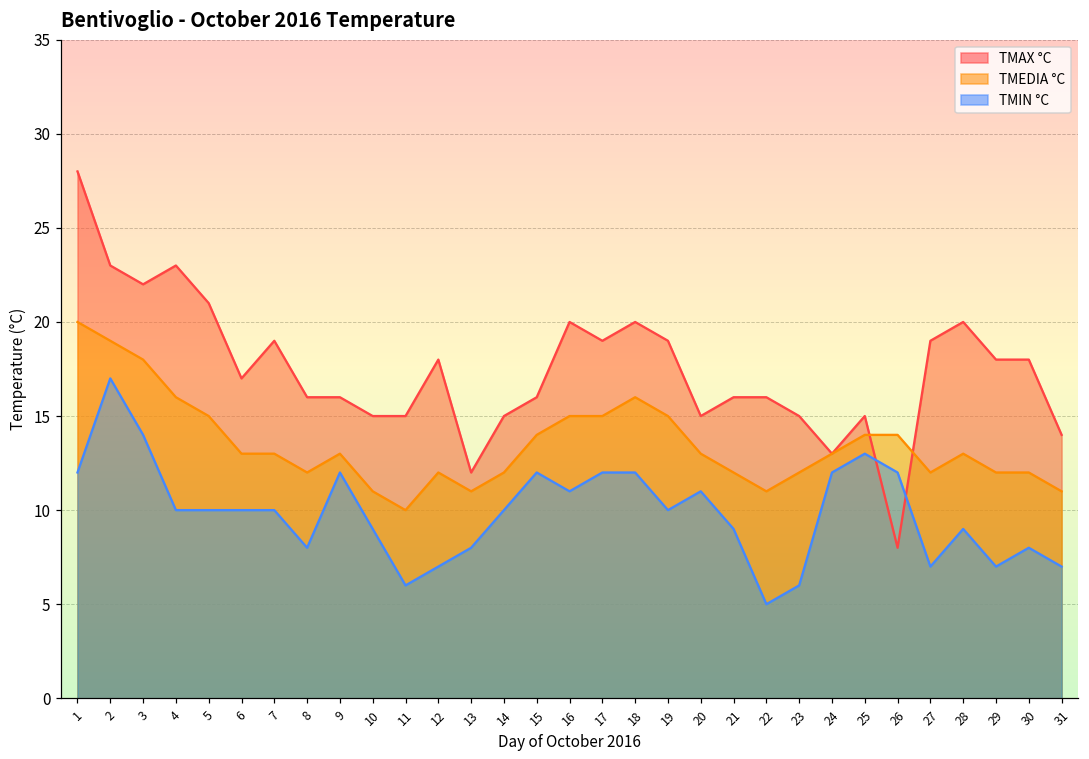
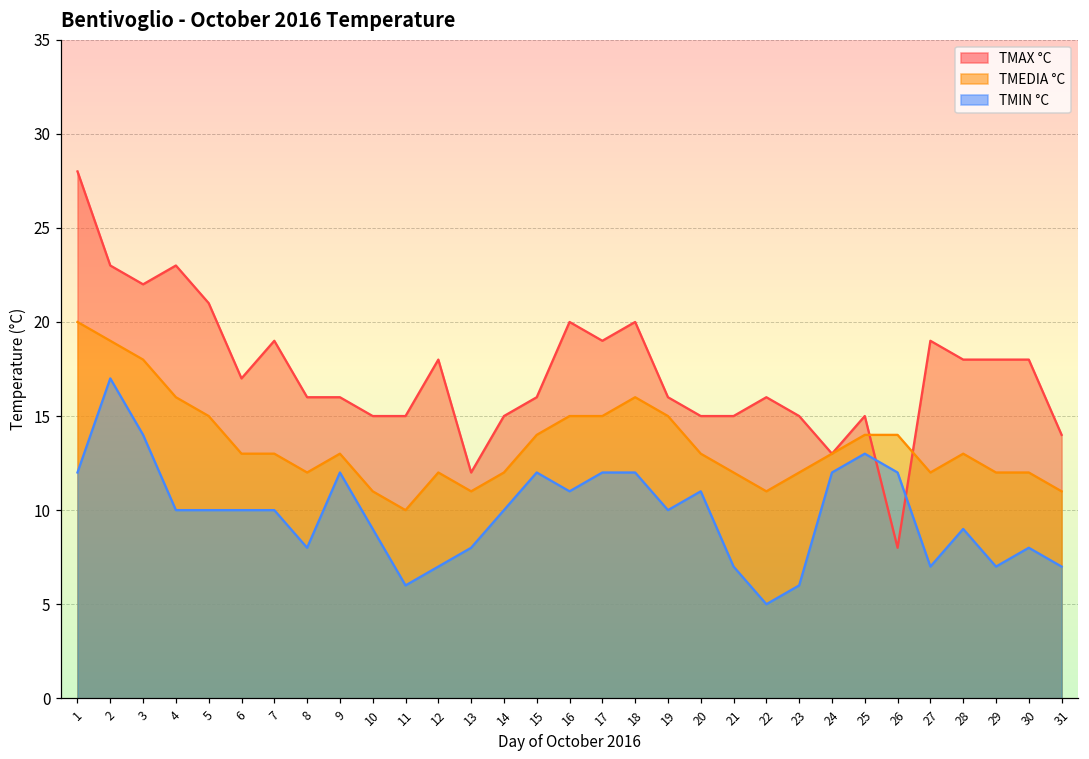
TMAX °C, 19: 19 -> 16
TMAX °C, 21: 16 -> 15
TMIN °C, 21: 9 -> 7
TMAX °C, 28: 20 -> 18
